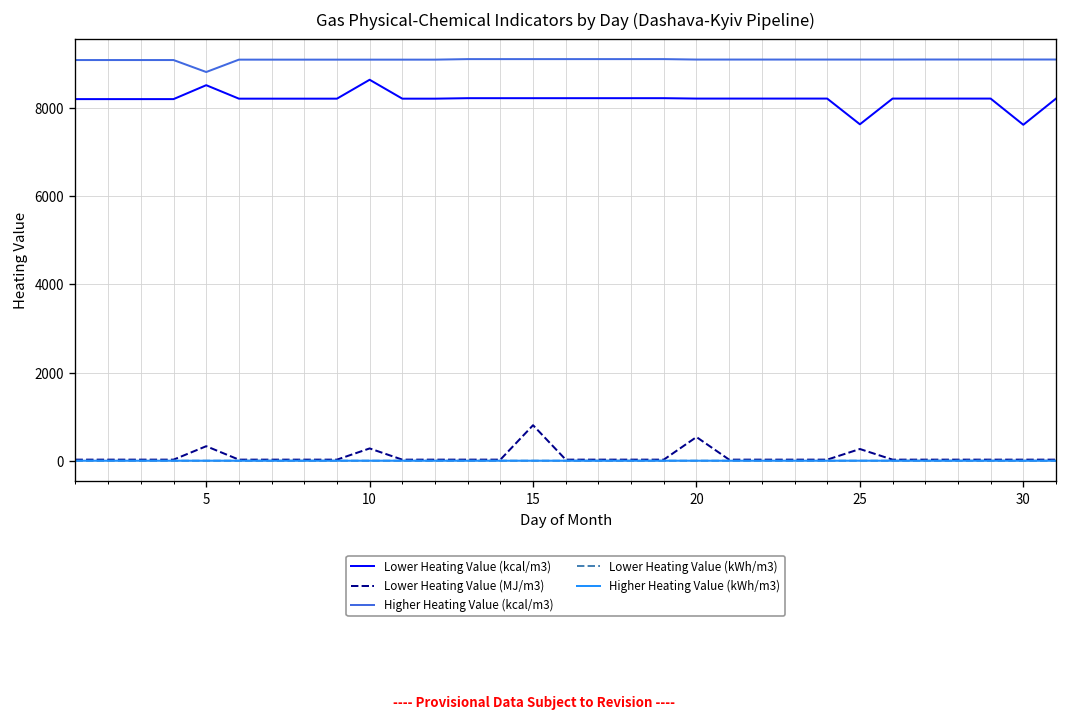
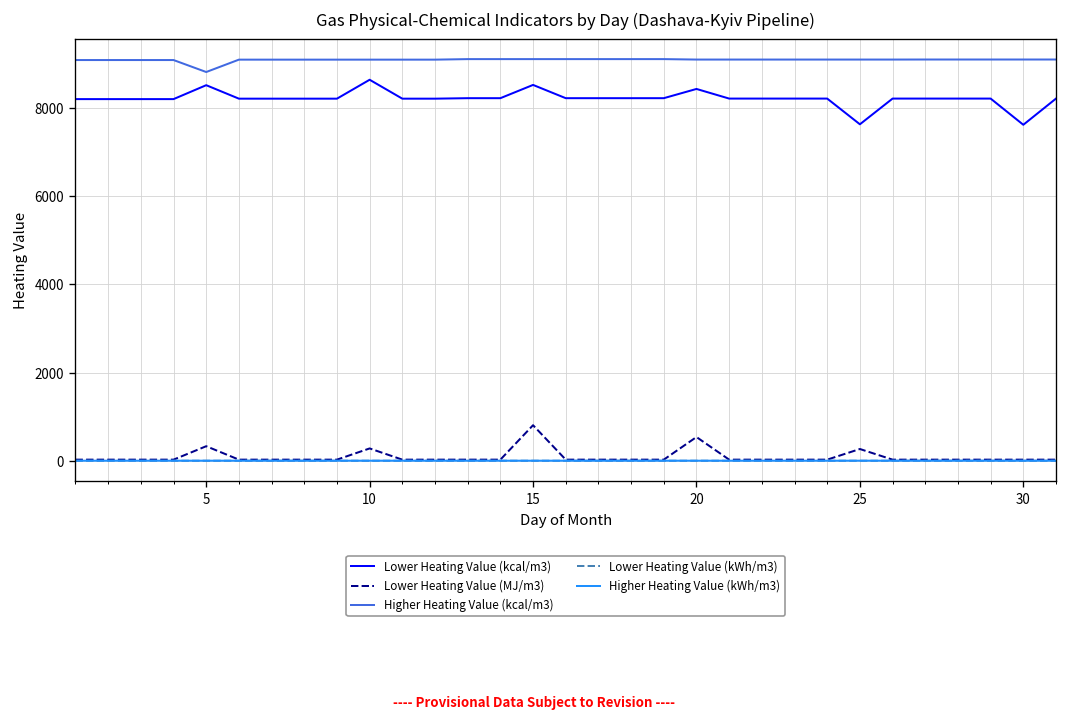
Lower Heating Value (kcal/m3), 15: 8200 -> 8500
Lower Heating Value (kcal/m3), 20: 8200 -> 8400
